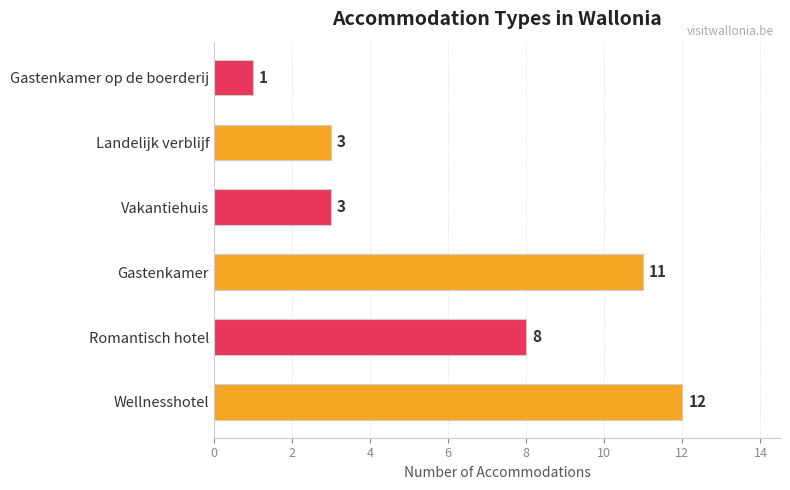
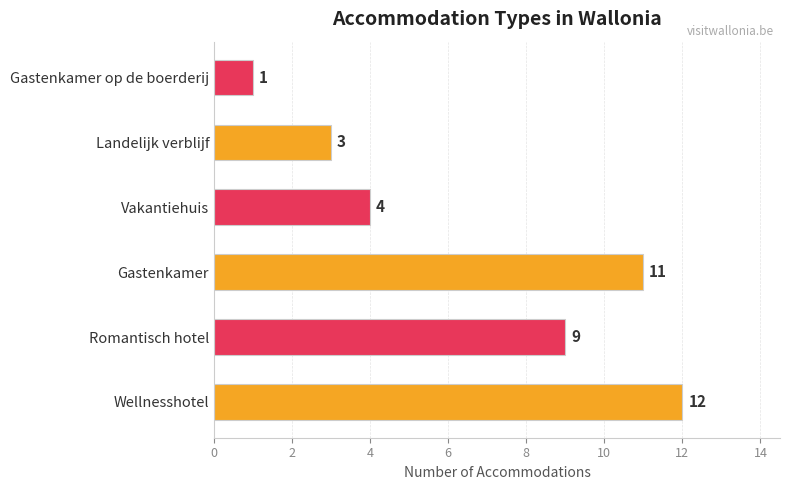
Vakantiehuis: 3 -> 4
Romantisch hotel: 8 -> 9
